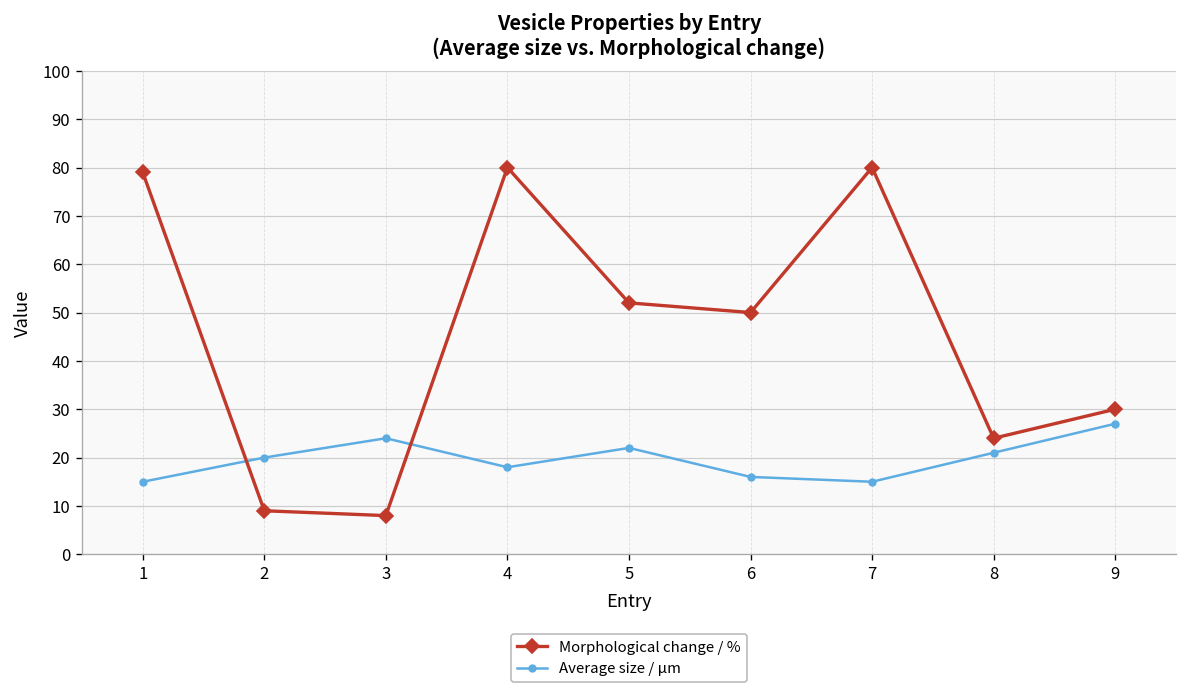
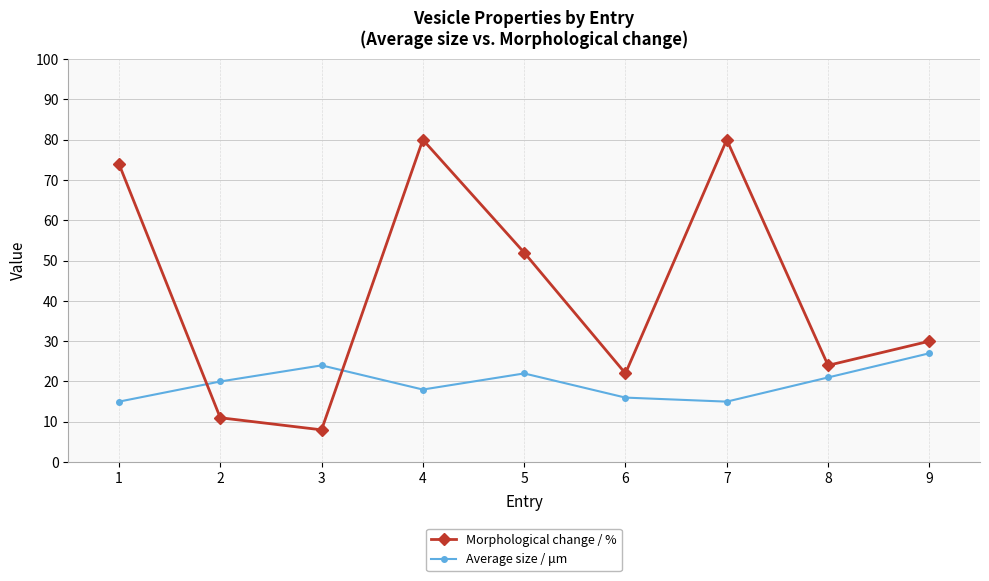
Morphological change / %, 1: 79 -> 74
Morphological change / %, 2: 9 -> 11
Morphological change / %, 6: 50 -> 22
